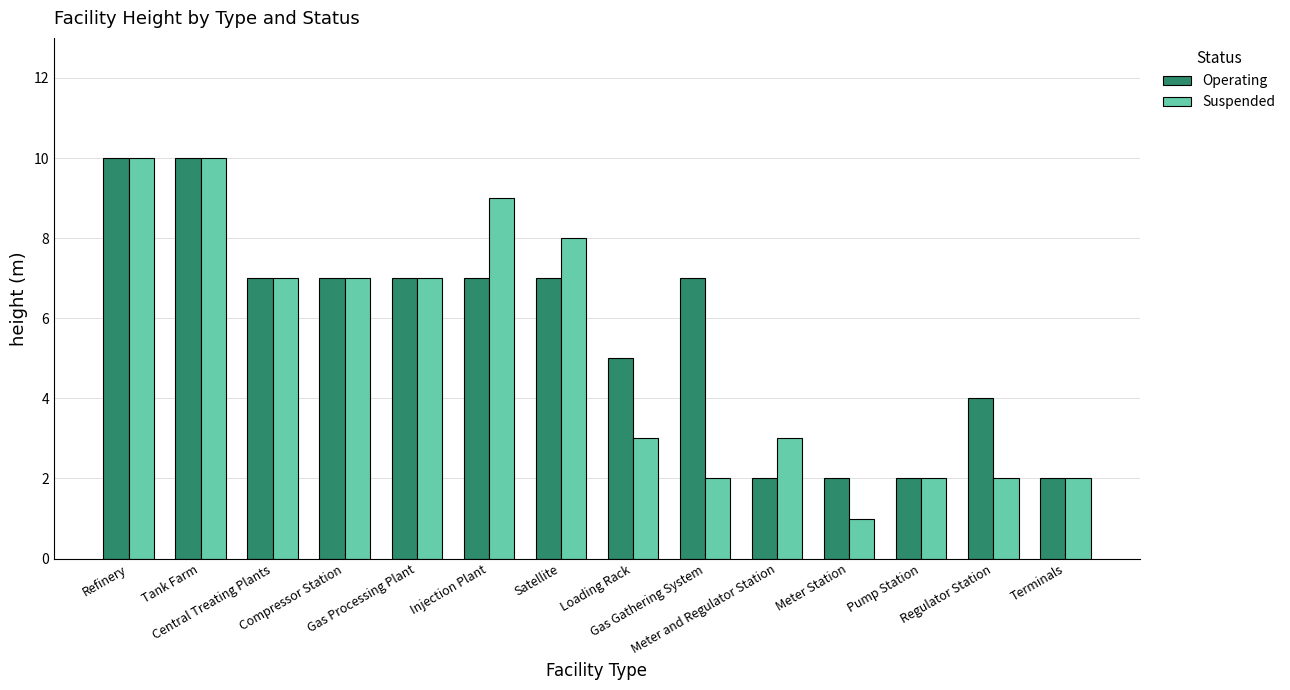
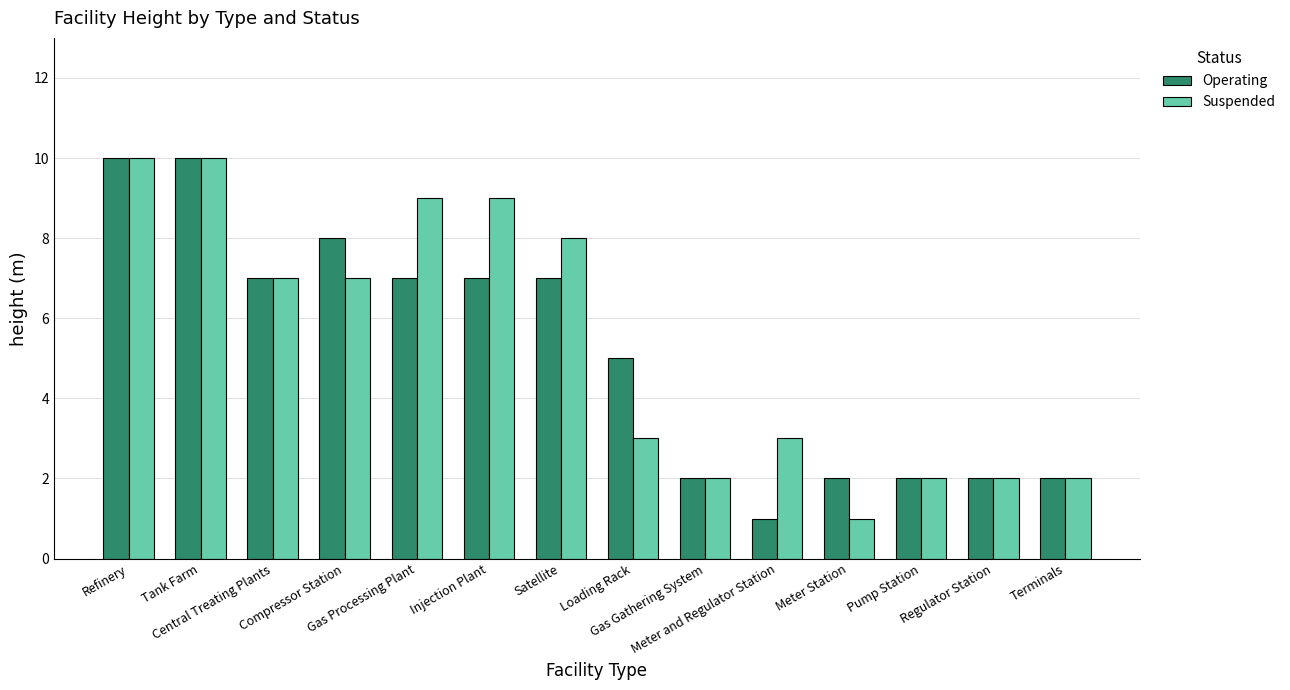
Operating, Compressor Station: 7 -> 8
Suspended, Gas Processing Plant: 7 -> 9
Operating, Gas Gathering System: 7 -> 2
Operating, Meter and Regulator Station: 2 -> 1
Operating, Regulator Station: 4 -> 2
